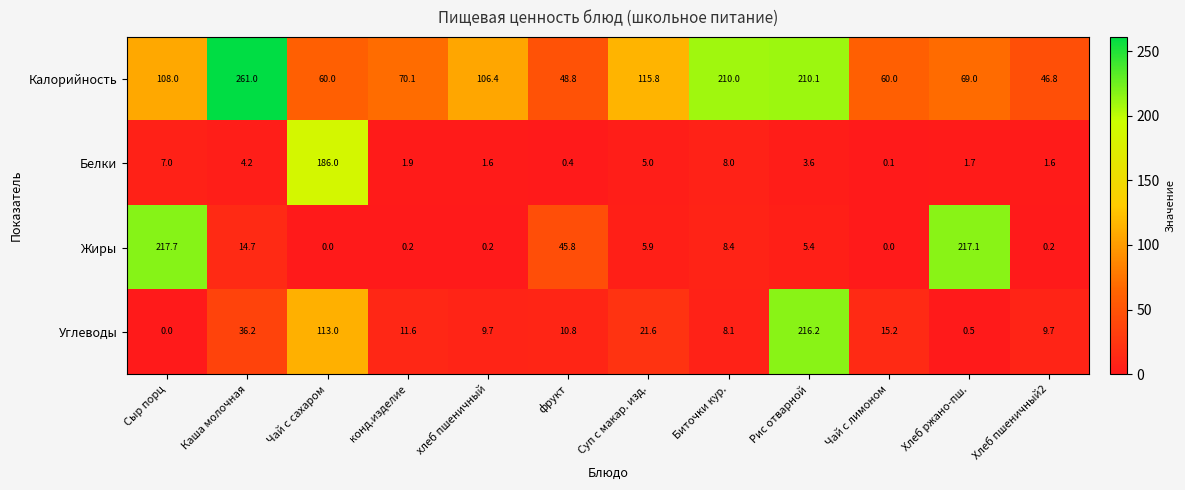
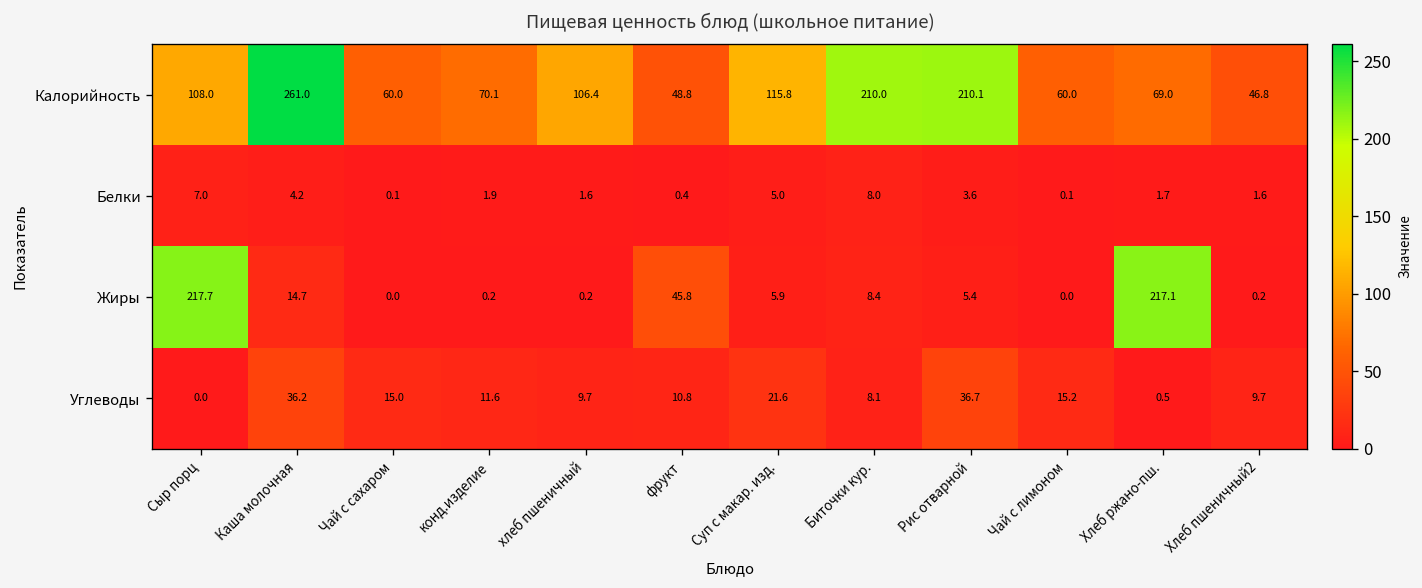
Белки, Чай с сахаром: 186.0 -> 0.1
Углеводы, Чай с сахаром: 113.0 -> 15.0
Углеводы, Рис отварной: 216.2 -> 36.7
